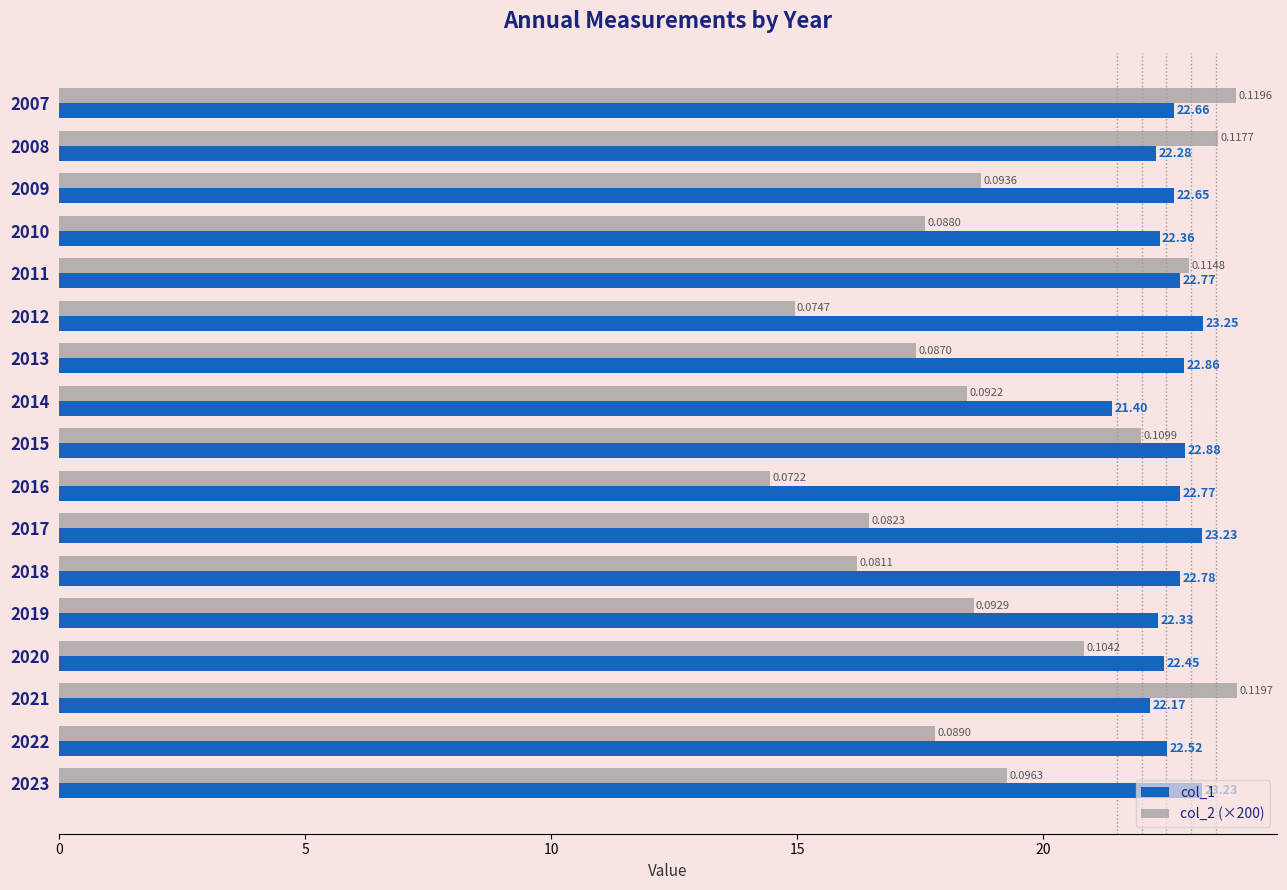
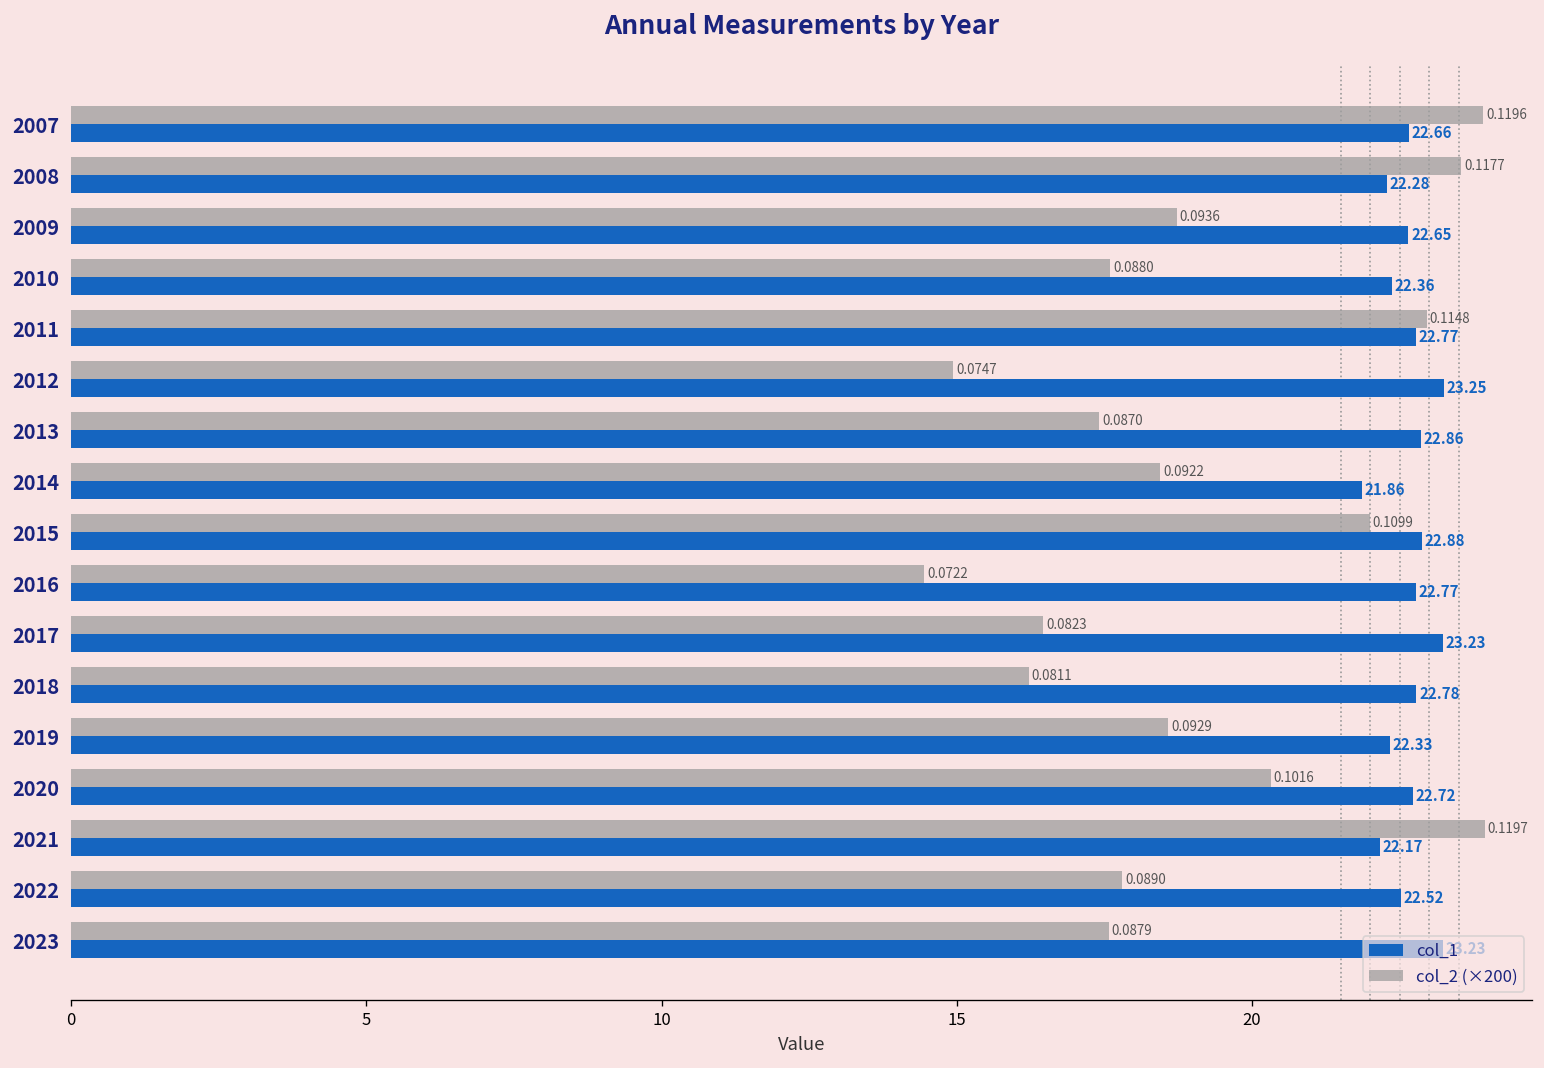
col_1, 2014: 21.40 -> 21.86
col_2 (×200), 2020: 0.1042 -> 0.1016
col_1, 2020: 22.45 -> 22.72
col_2 (×200), 2023: 0.0963 -> 0.0879
